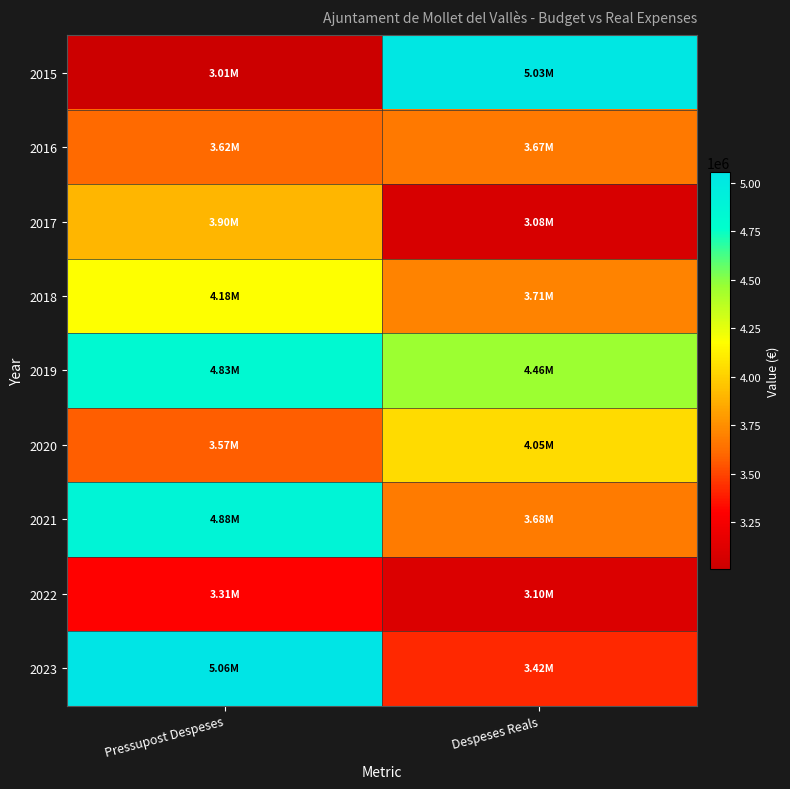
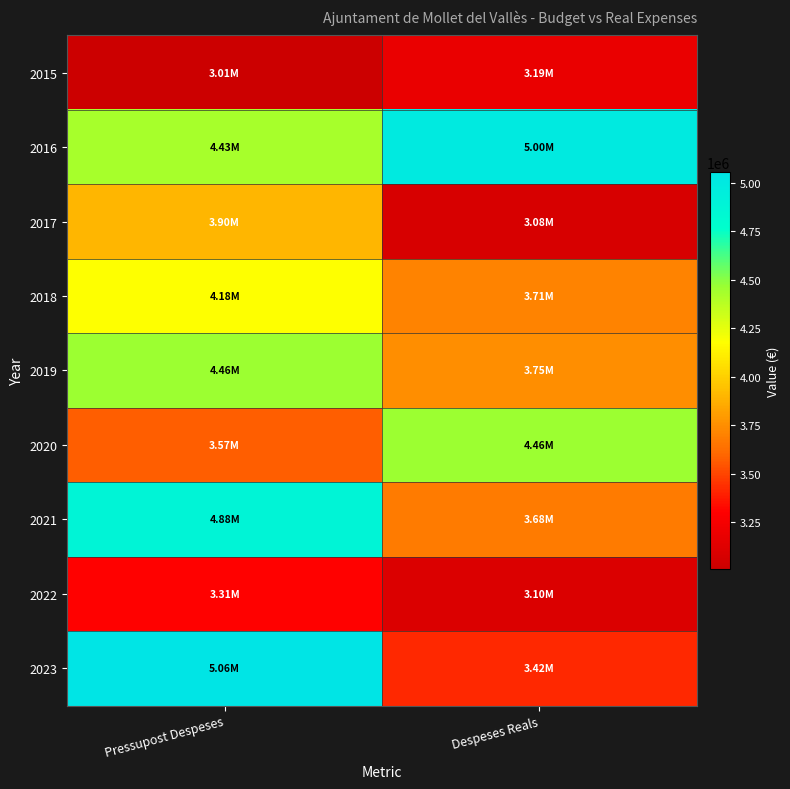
2015, Despeses Reals: 5.03M -> 3.19M
2016, Pressupost Despeses: 3.62M -> 4.43M
2016, Despeses Reals: 3.67M -> 5.00M
2019, Pressupost Despeses: 4.83M -> 4.46M
2019, Despeses Reals: 4.46M -> 3.75M
2020, Despeses Reals: 4.05M -> 4.46M
